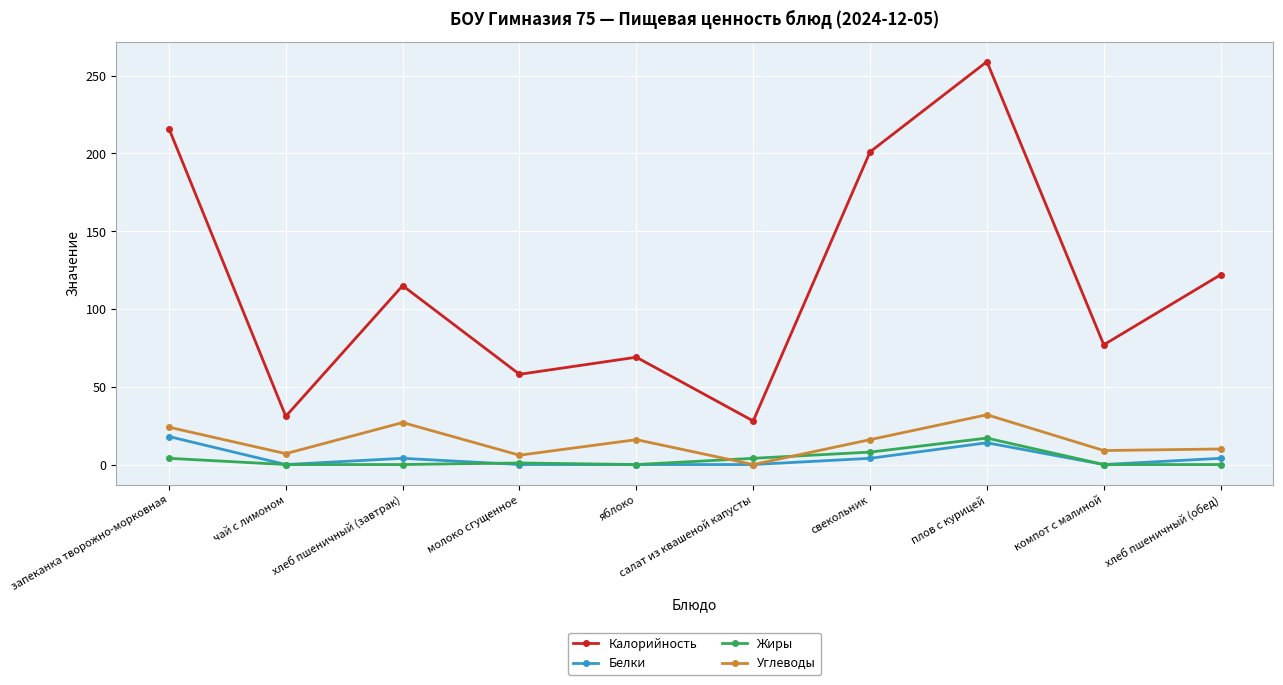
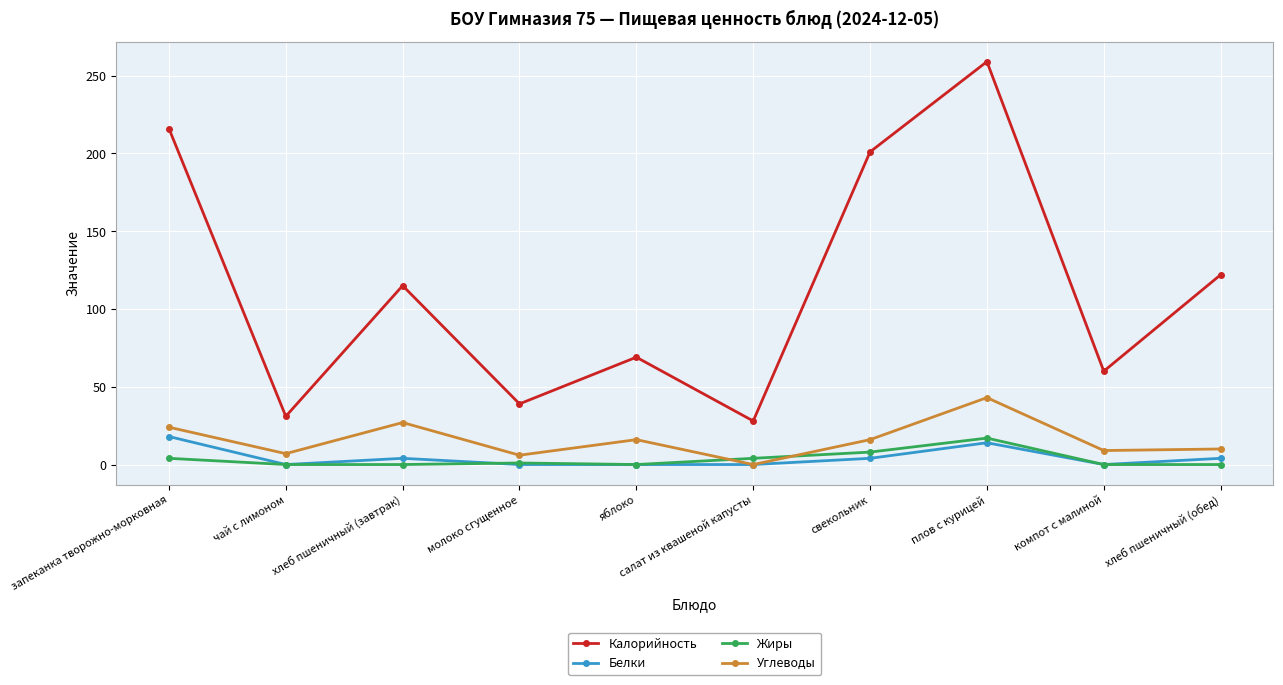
Калорийность, молоко сгущенное: 58 -> 39
Углеводы, плов с курицей: 32 -> 43
Калорийность, компот с малиной: 77 -> 60
